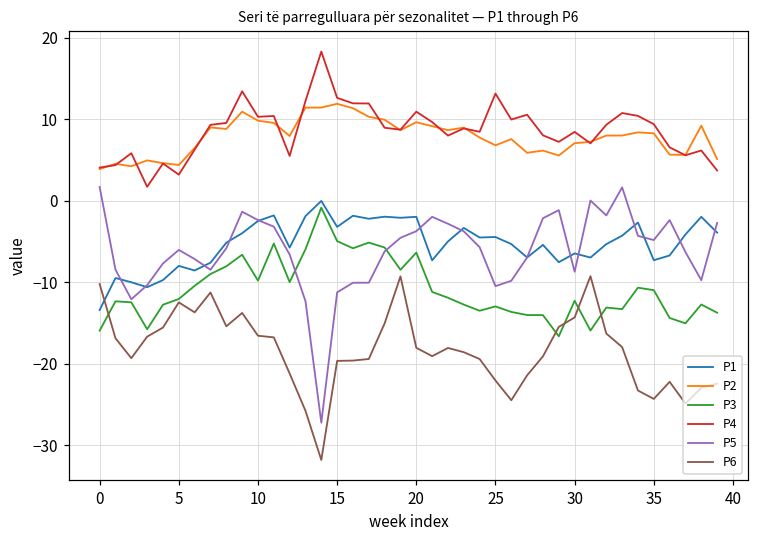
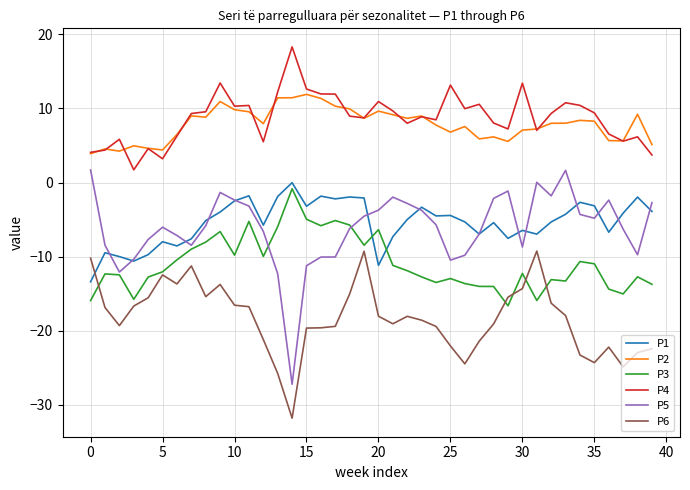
P1, 20: -2 -> -11
P4, 30: 8 -> 13
P1, 35: -7 -> -3
